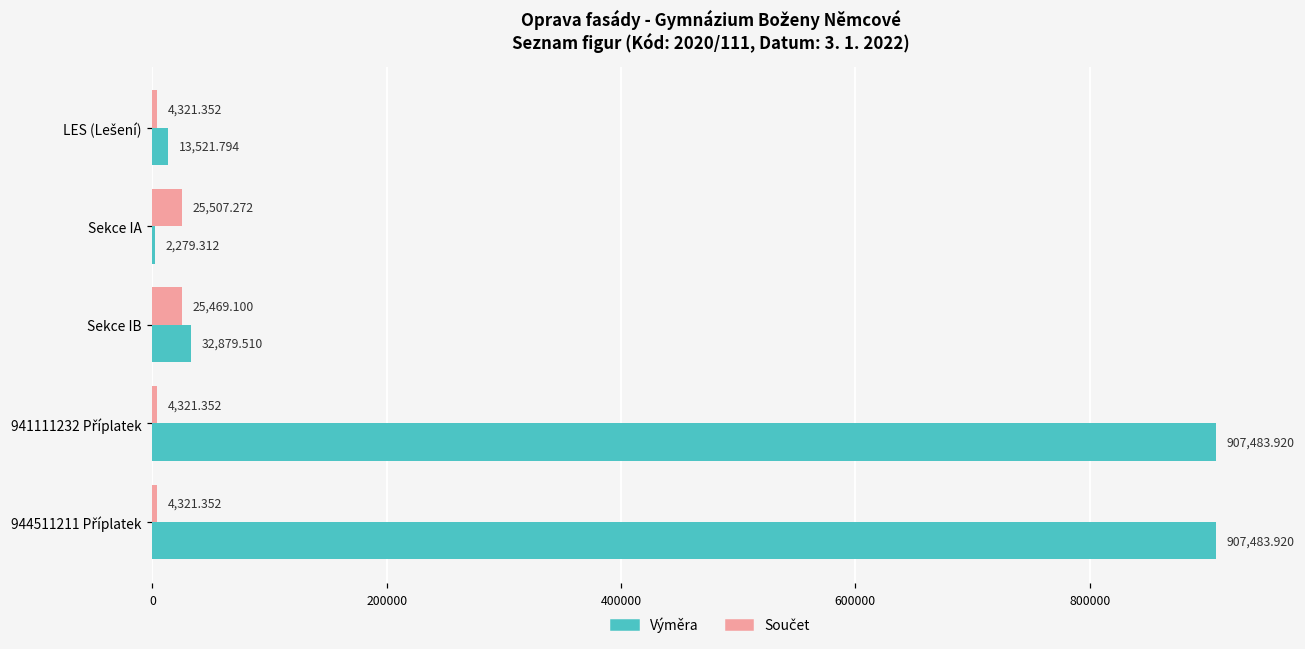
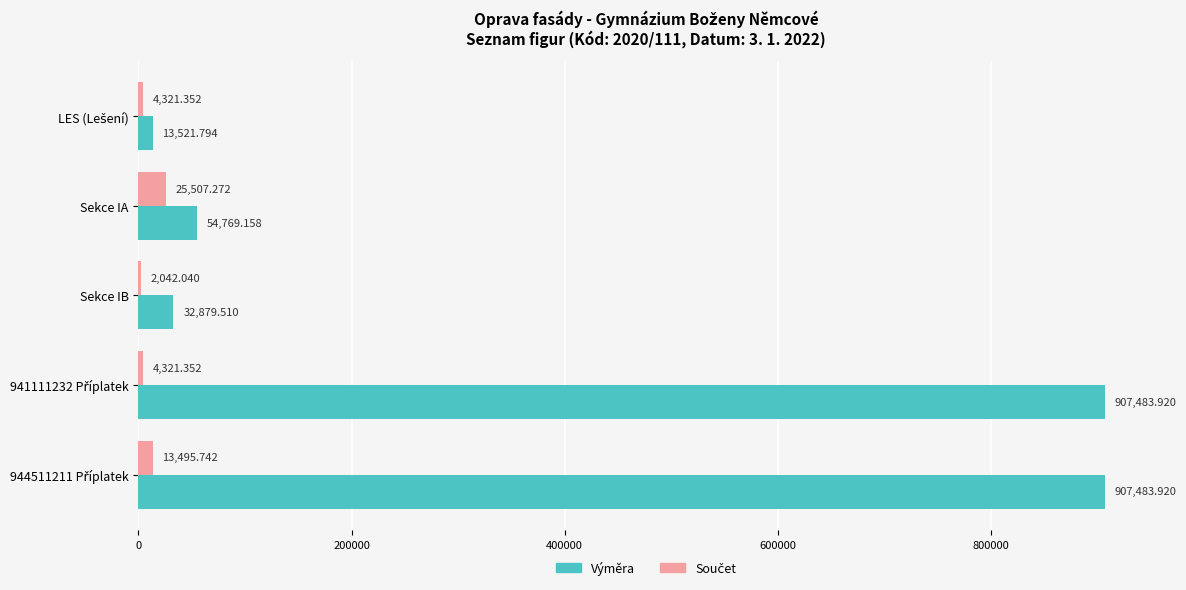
Výměra, Sekce IA: 2,279.312 -> 54,769.158
Součet, Sekce IB: 25,469.100 -> 2,042.040
Součet, 944511211 Příplatek: 4,321.352 -> 13,495.742
